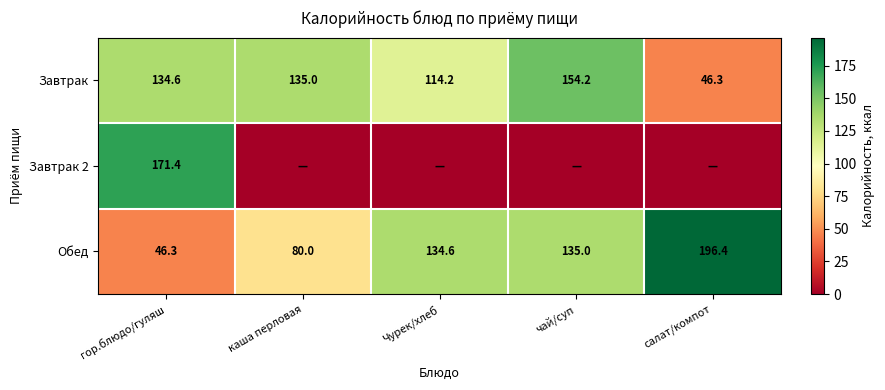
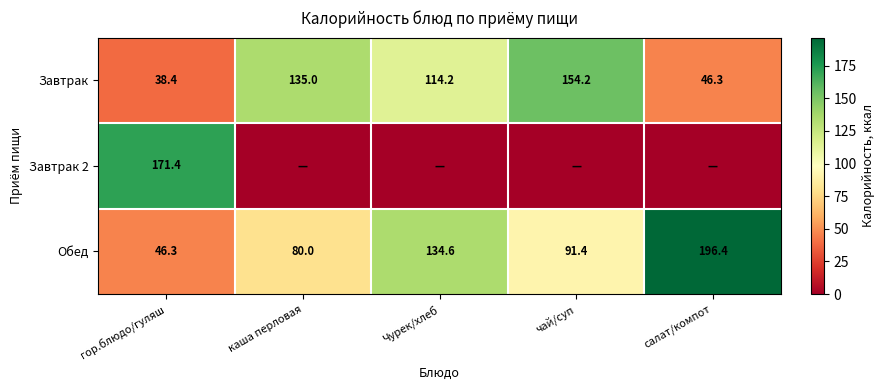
Завтрак, гор.блюдо/гуляш: 134.6 -> 38.4
Обед, чай/суп: 135.0 -> 91.4
